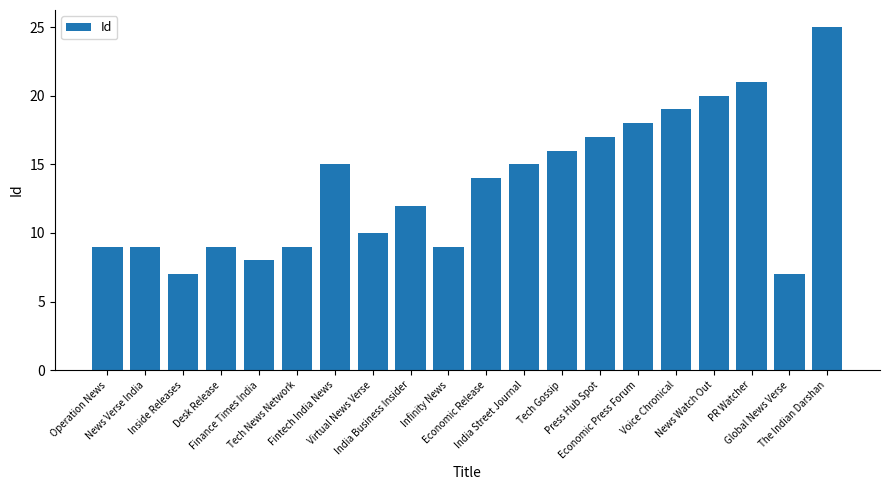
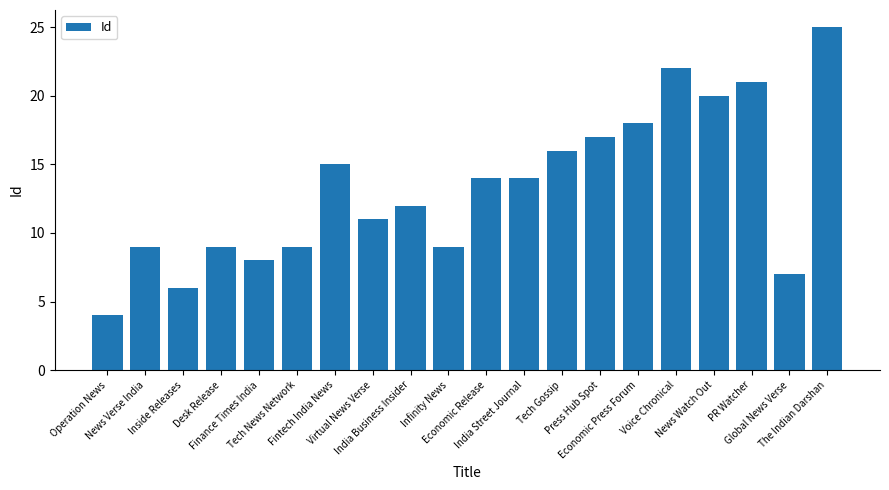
Operation News: 9 -> 4
Inside Releases: 7 -> 6
Virtual News Verse: 10 -> 11
India Street Journal: 15 -> 14
Voice Chronical: 19 -> 22
